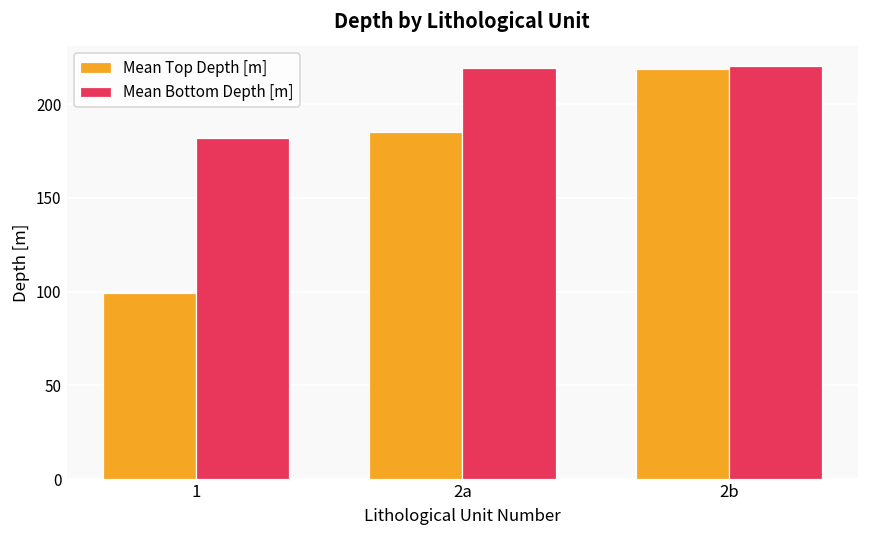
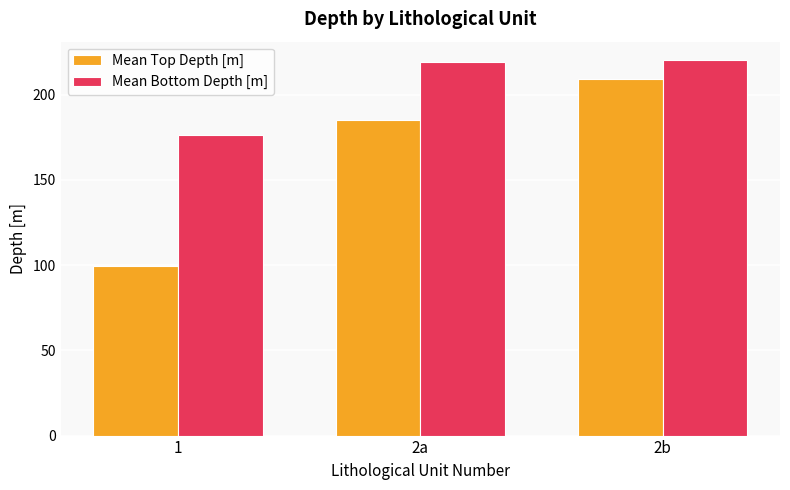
Mean Bottom Depth [m], 1: 182 -> 176
Mean Top Depth [m], 2b: 219 -> 209
